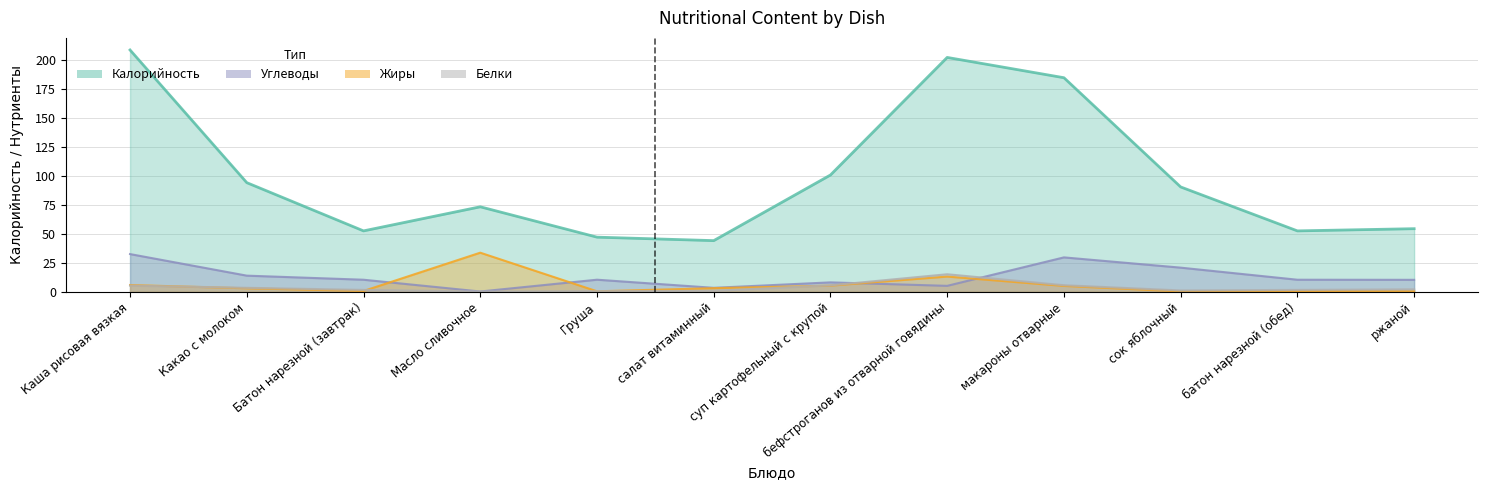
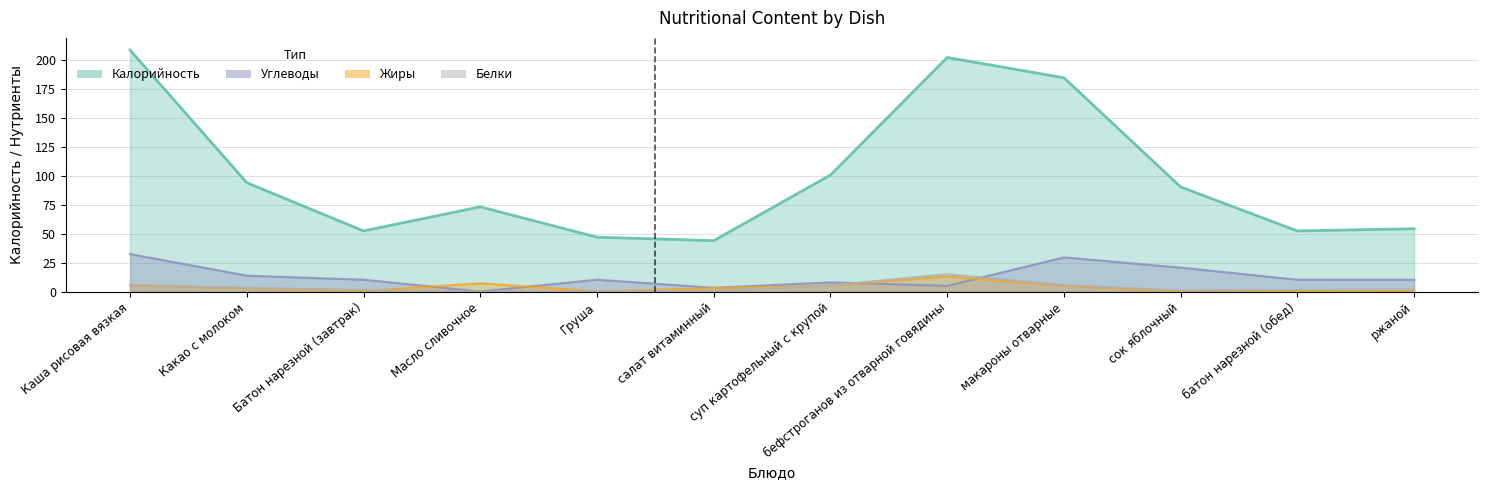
Жиры, Масло сливочное: 34 -> 7
